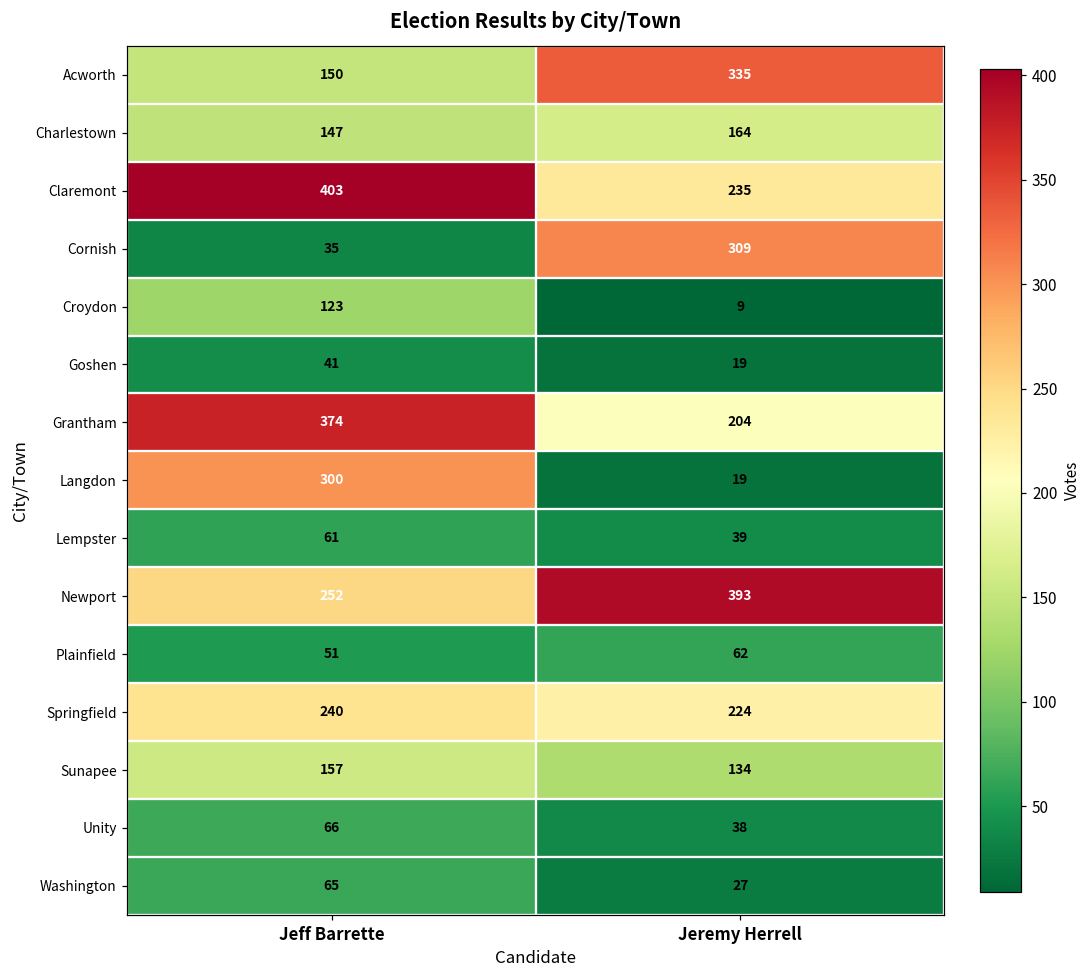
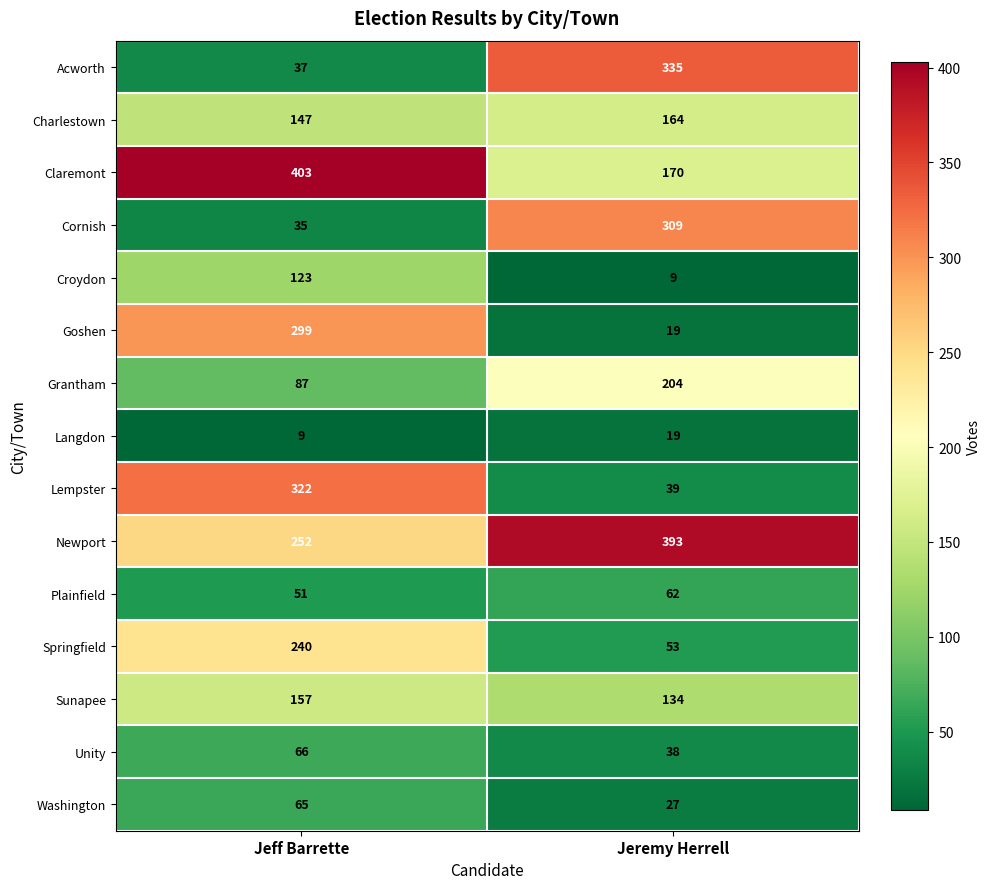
Acworth, Jeff Barrette: 150 -> 37
Claremont, Jeremy Herrell: 235 -> 170
Goshen, Jeff Barrette: 41 -> 299
Grantham, Jeff Barrette: 374 -> 87
Langdon, Jeff Barrette: 300 -> 9
Lempster, Jeff Barrette: 61 -> 322
Springfield, Jeremy Herrell: 224 -> 53
